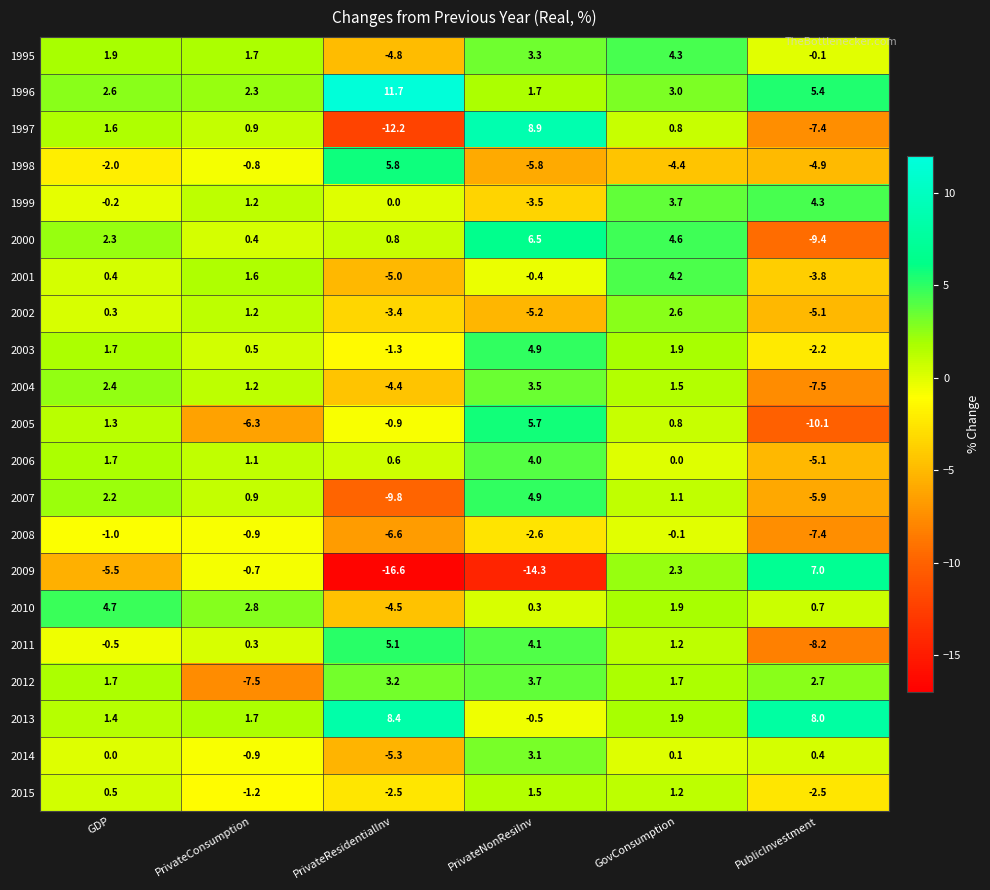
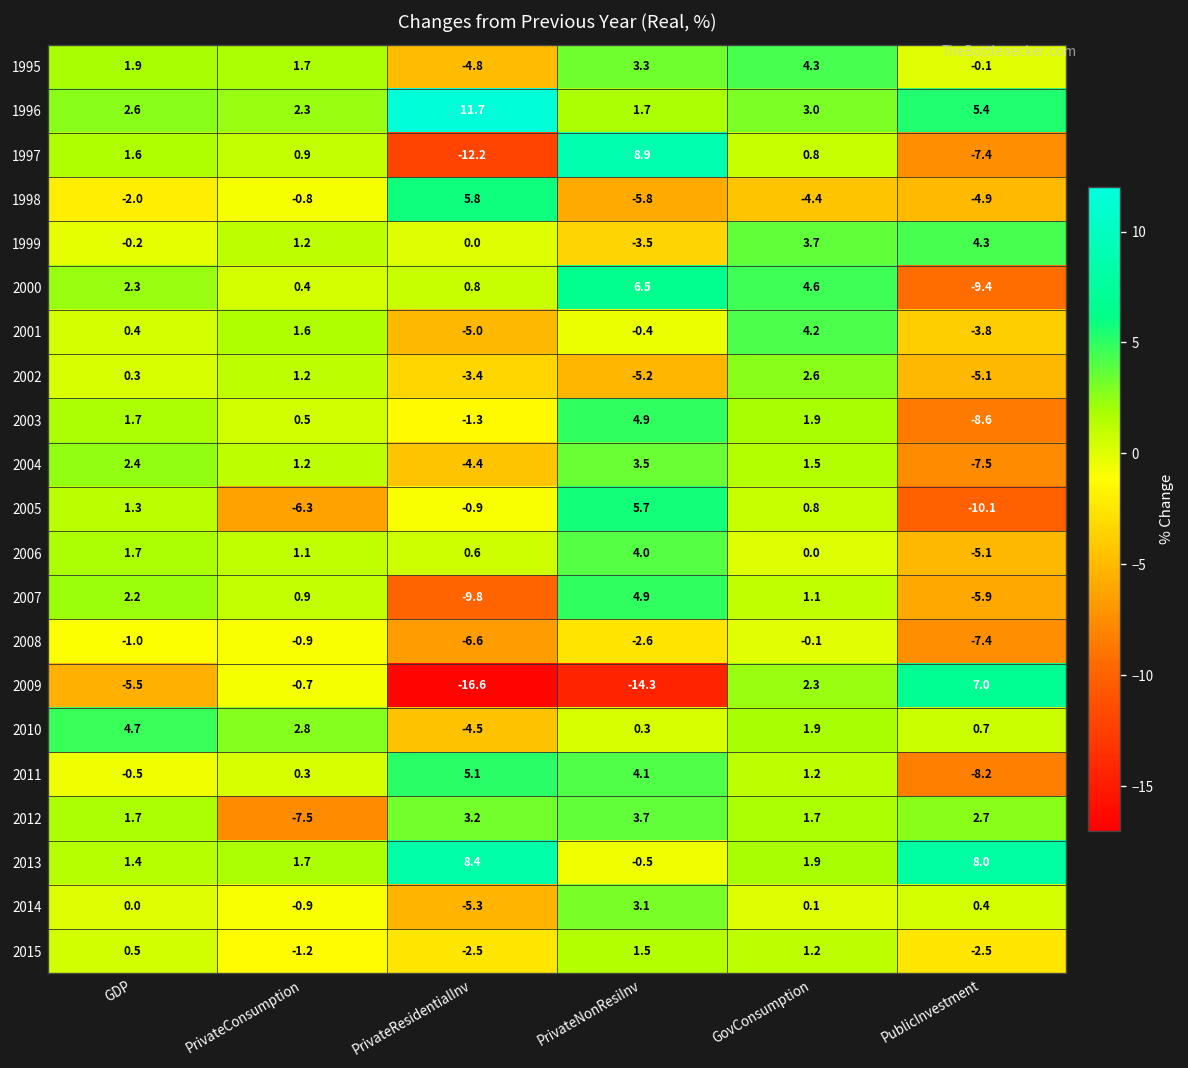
2003, PublicInvestment: -2.2 -> -8.6
